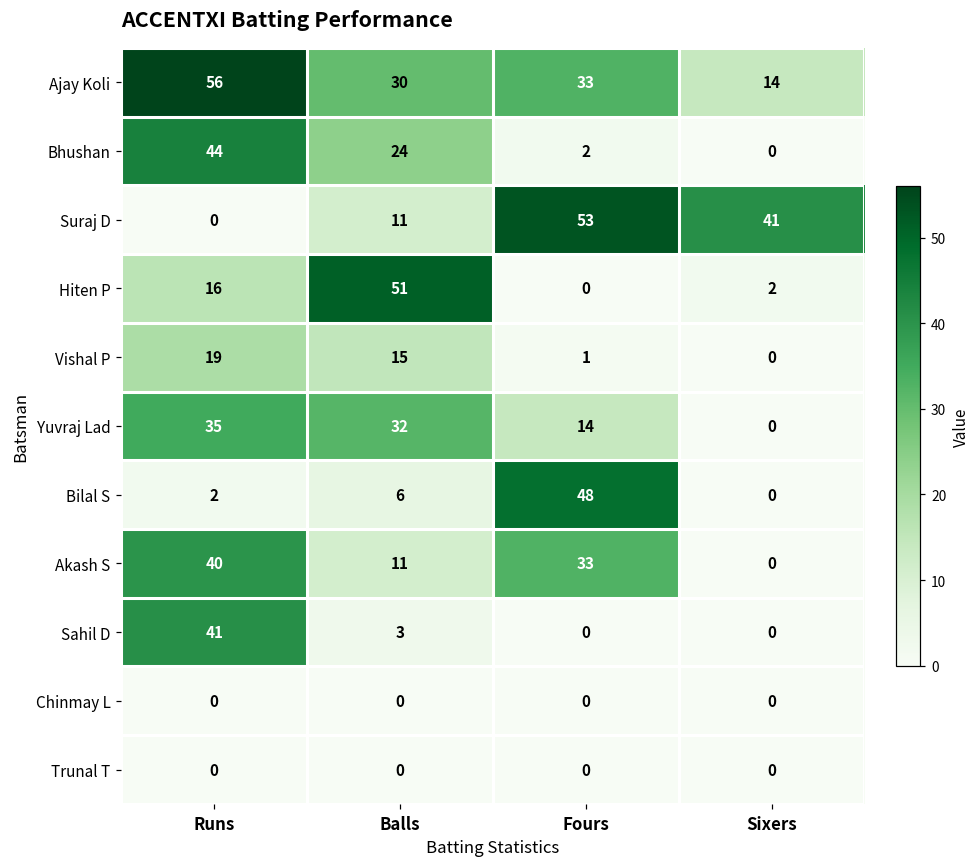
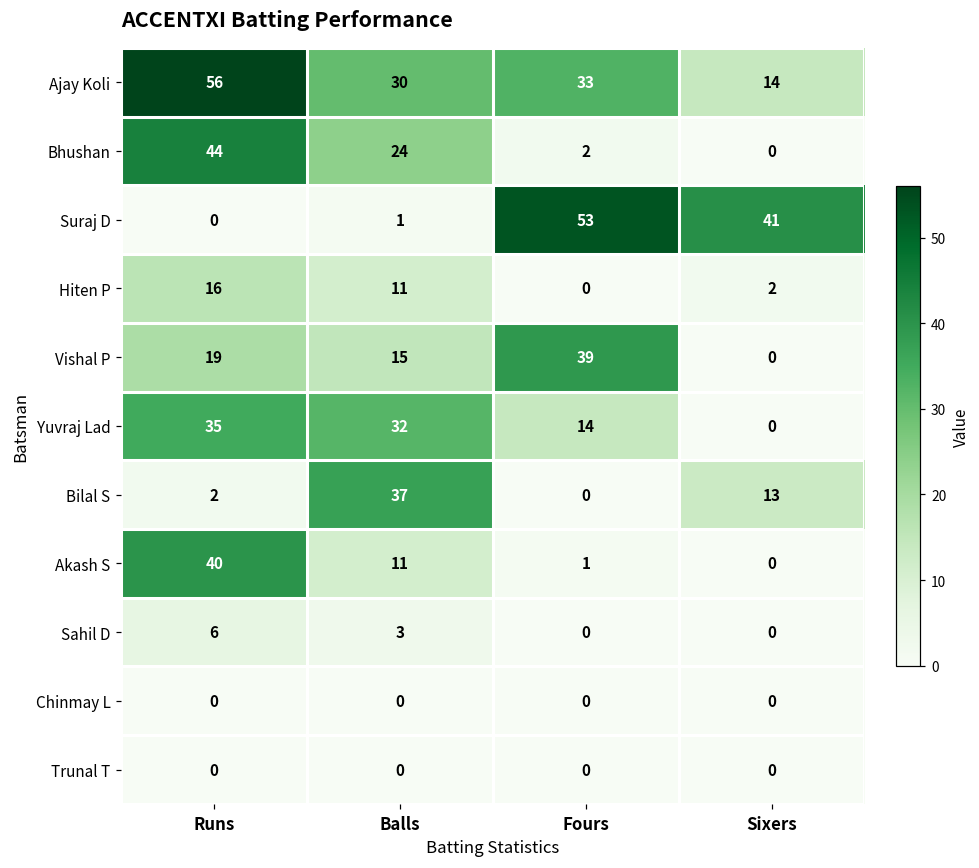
Suraj D, Balls: 11 -> 1
Hiten P, Balls: 51 -> 11
Vishal P, Fours: 1 -> 39
Bilal S, Balls: 6 -> 37
Bilal S, Fours: 48 -> 0
Bilal S, Sixers: 0 -> 13
Akash S, Fours: 33 -> 1
Sahil D, Runs: 41 -> 6
